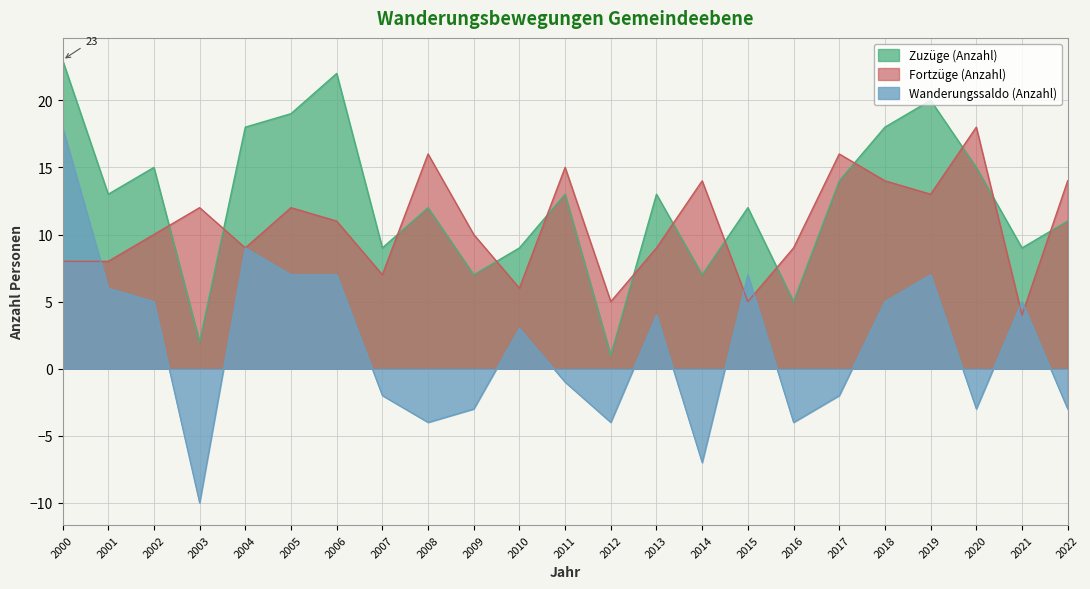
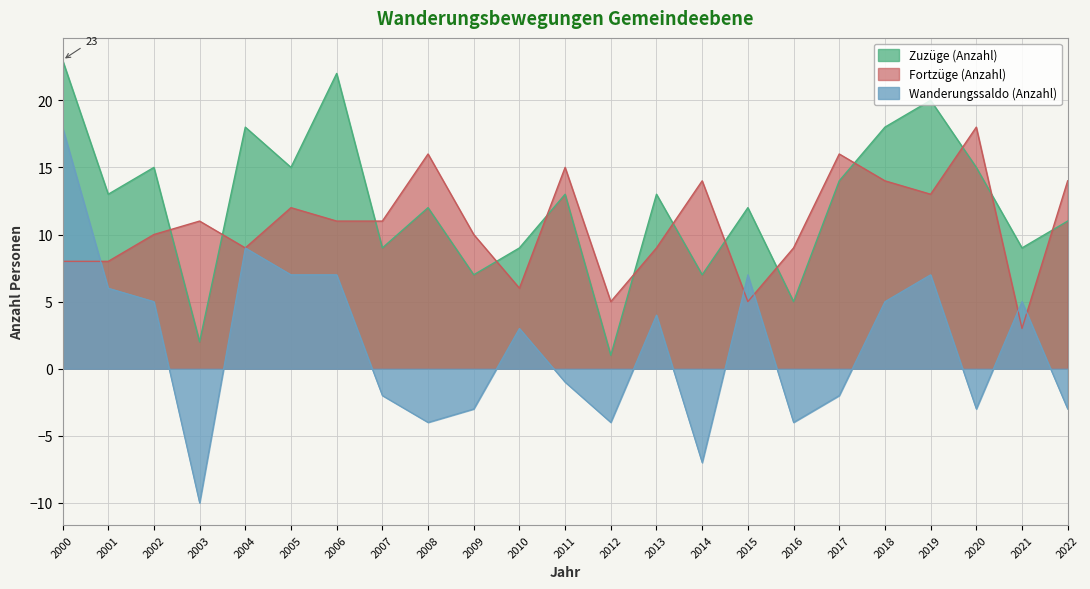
Fortzüge (Anzahl), 2003: 12 -> 11
Zuzüge (Anzahl), 2005: 19 -> 15
Fortzüge (Anzahl), 2007: 7 -> 11
Fortzüge (Anzahl), 2021: 4 -> 3
